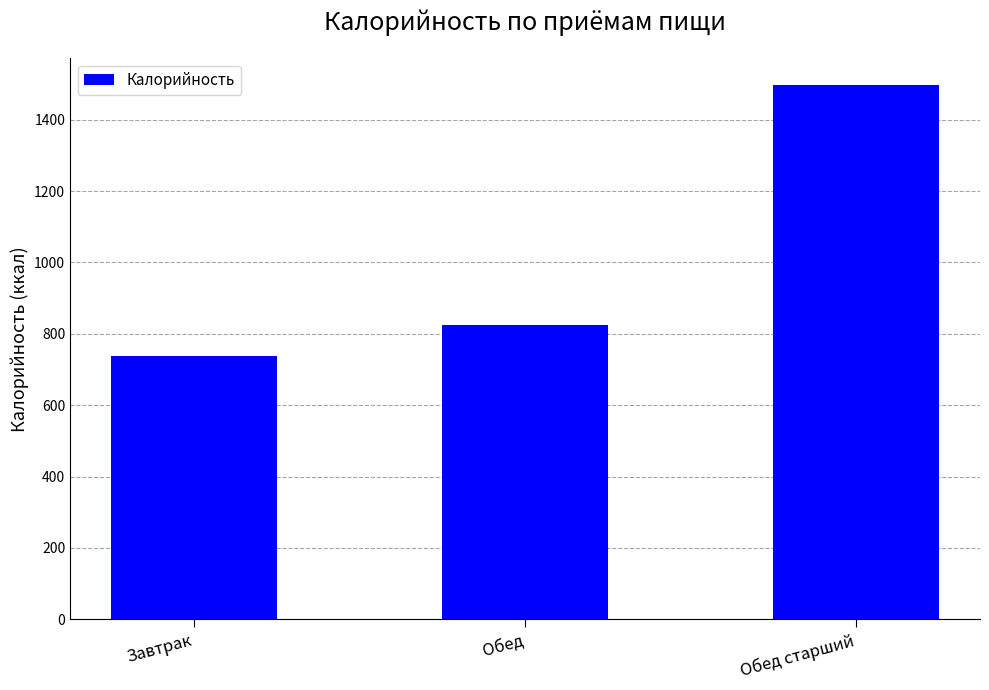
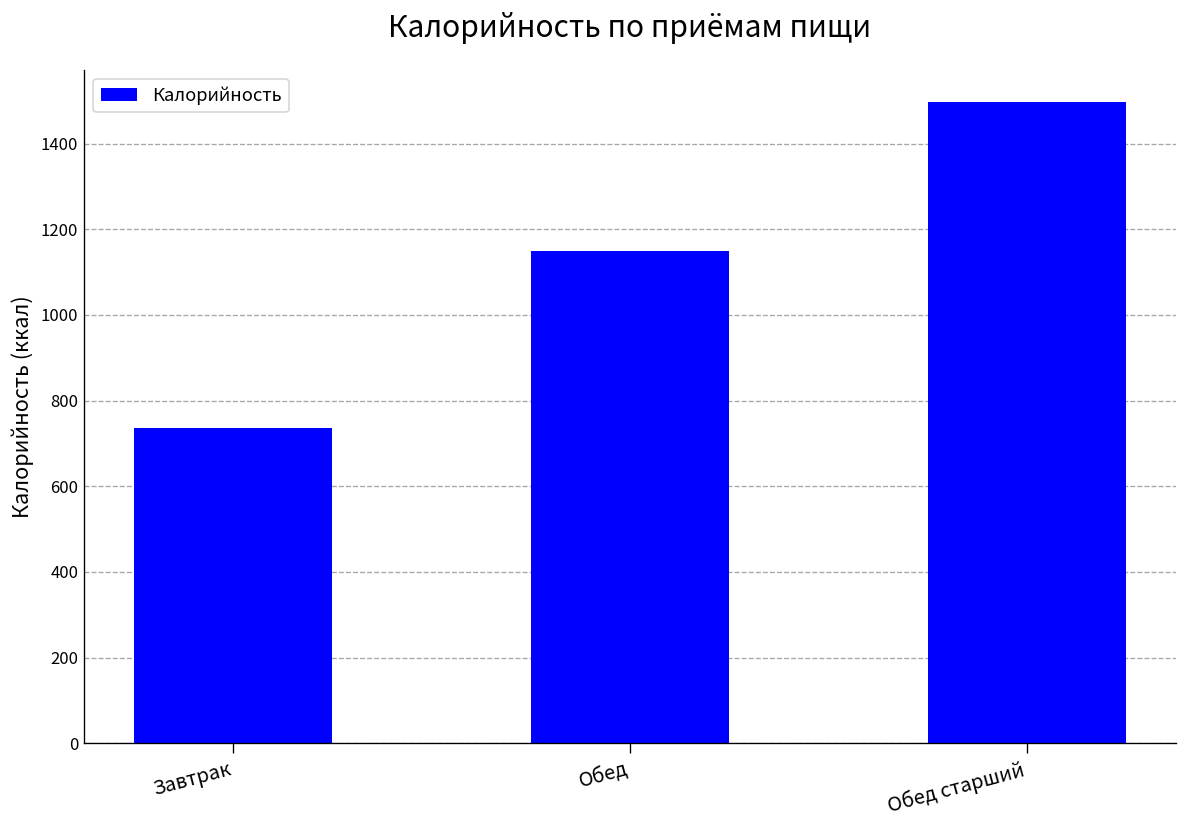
Обед: 820 -> 1150
